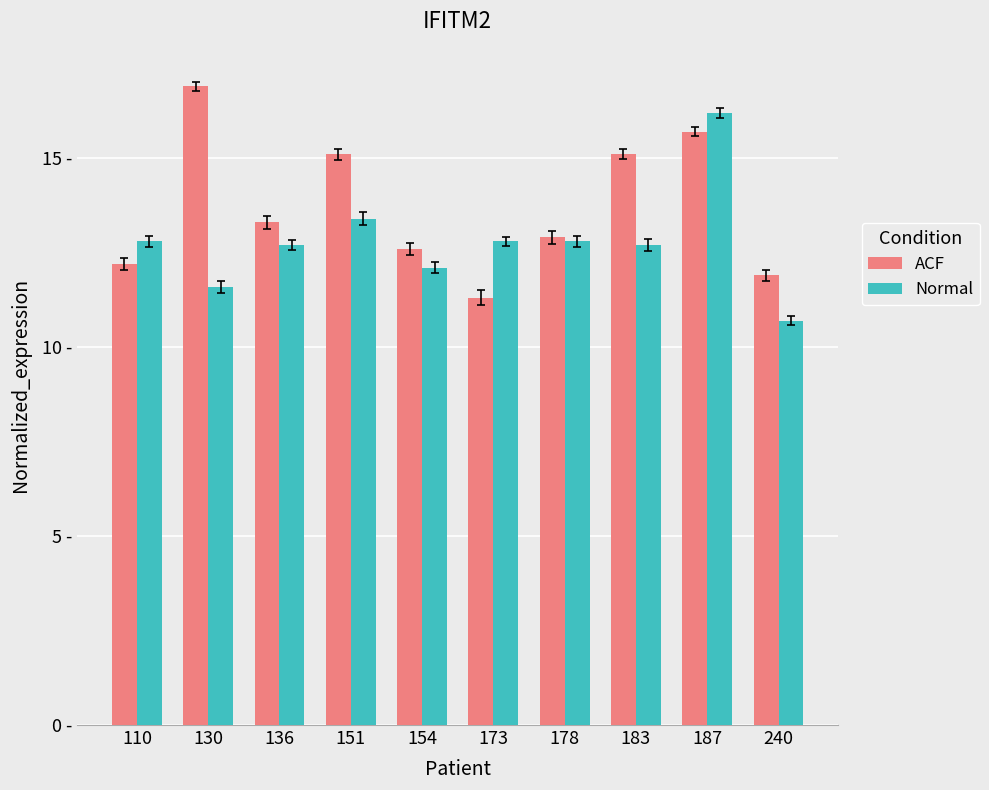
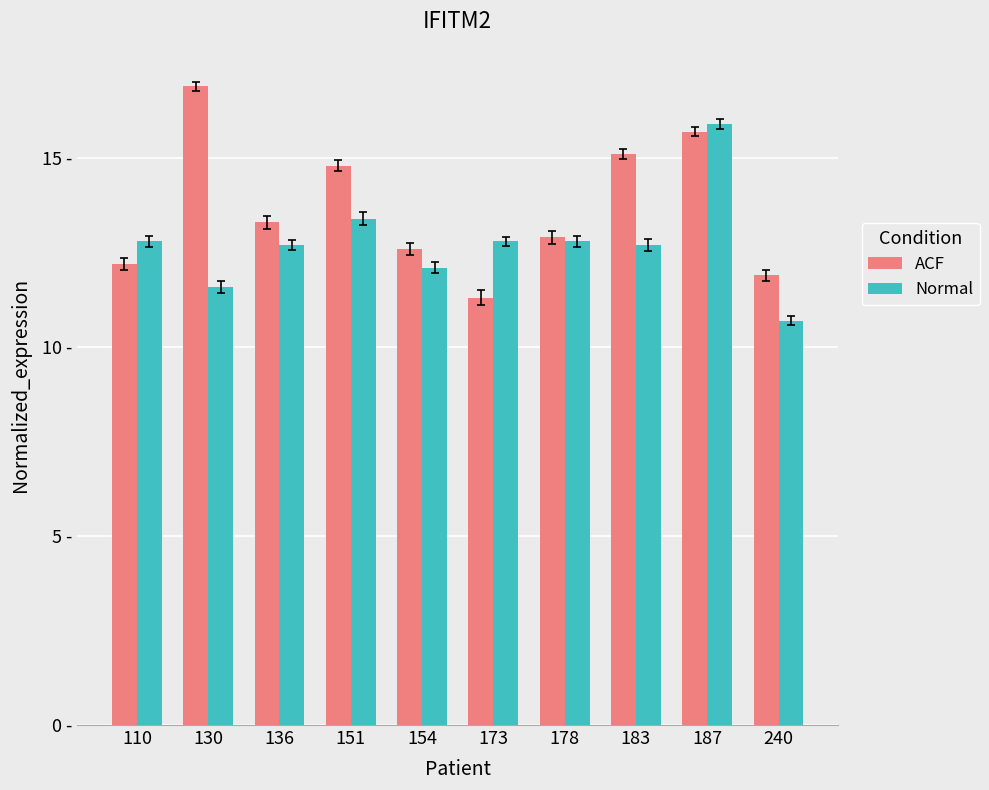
ACF, 151: 15.1 - -> 14.8 -
Normal, 187: 16.2 - -> 15.9 -
